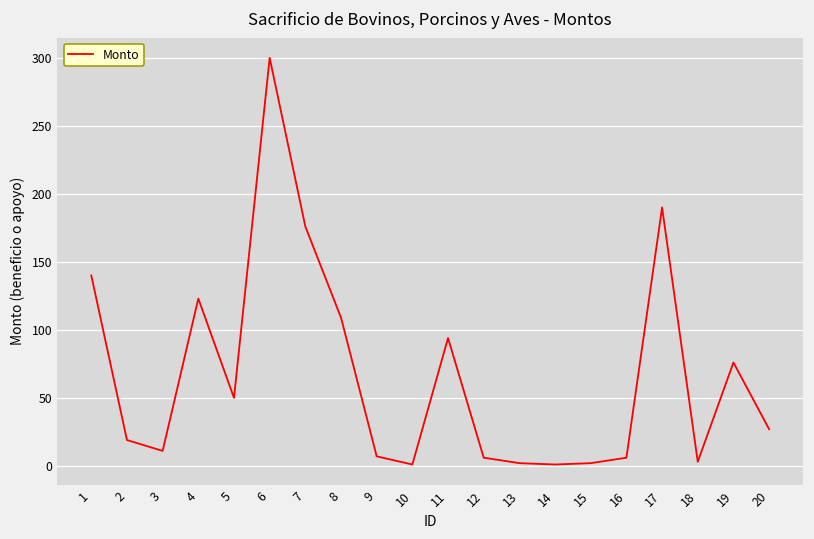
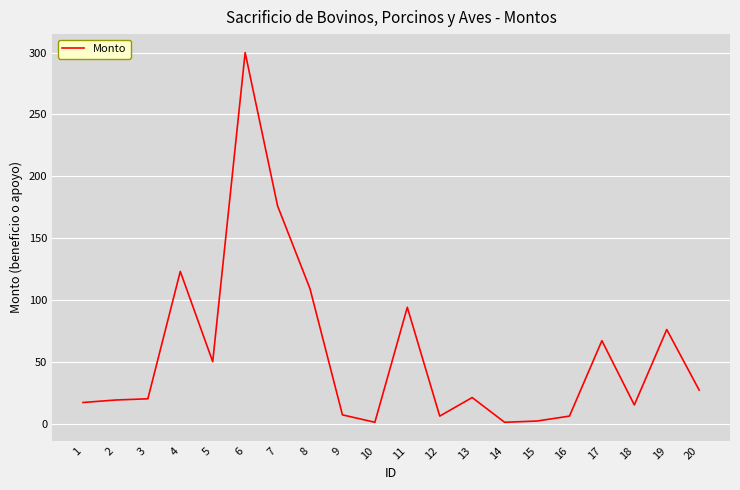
1: 140 -> 17
3: 11 -> 20
13: 2 -> 21
17: 190 -> 67
18: 3 -> 15
